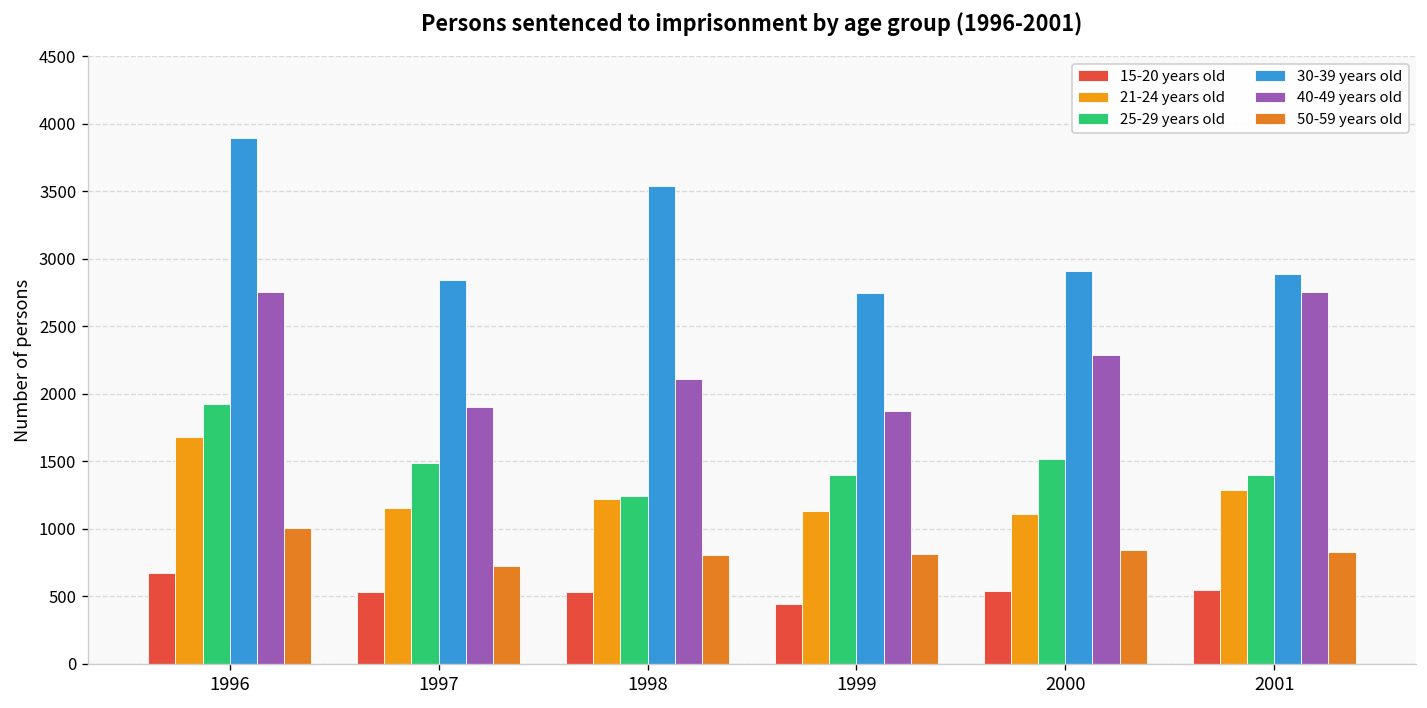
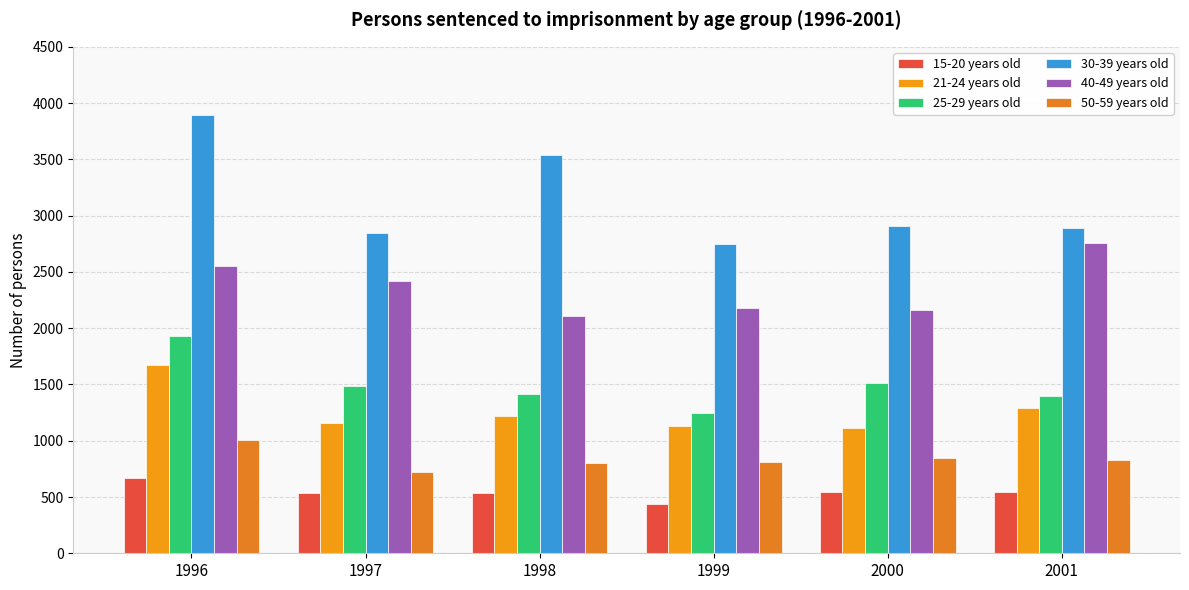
40-49 years old, 1996: 2760 -> 2550
40-49 years old, 1997: 1900 -> 2420
25-29 years old, 1998: 1250 -> 1420
25-29 years old, 1999: 1400 -> 1250
40-49 years old, 1999: 1880 -> 2180
40-49 years old, 2000: 2290 -> 2160
